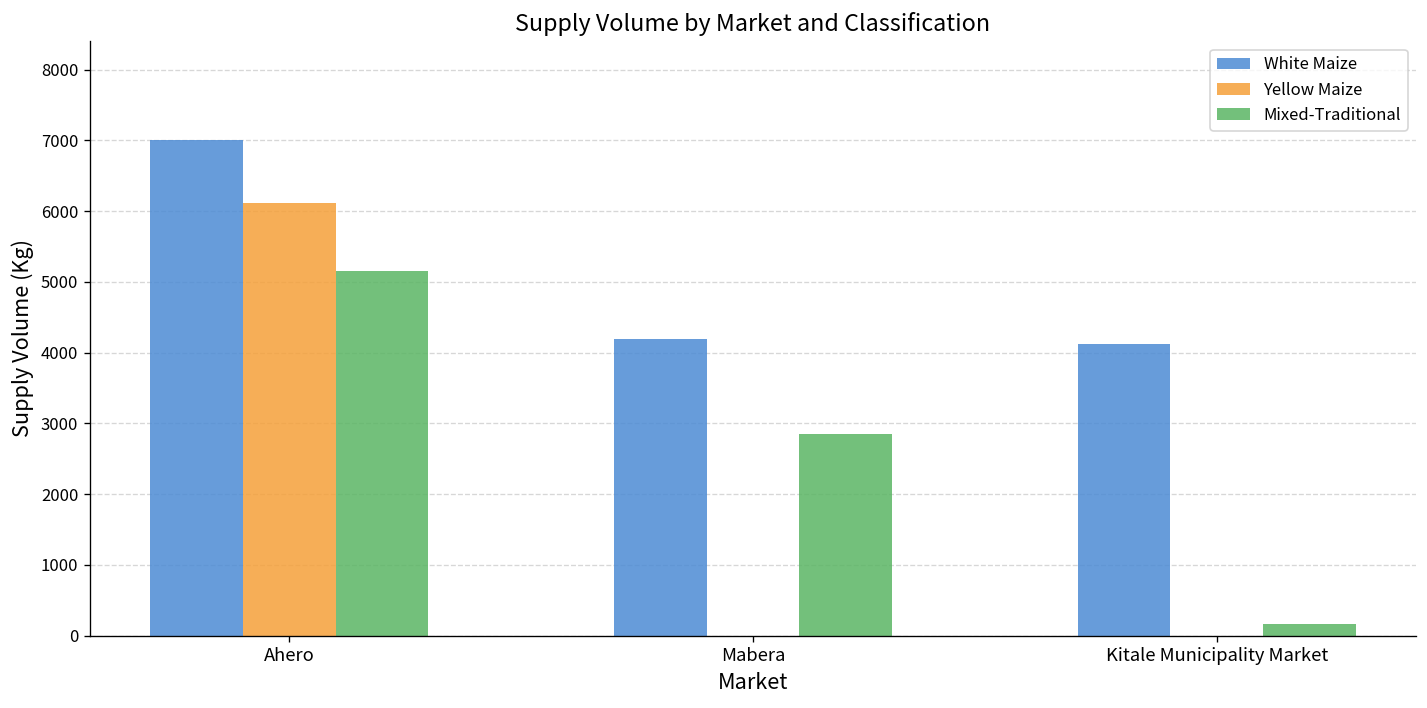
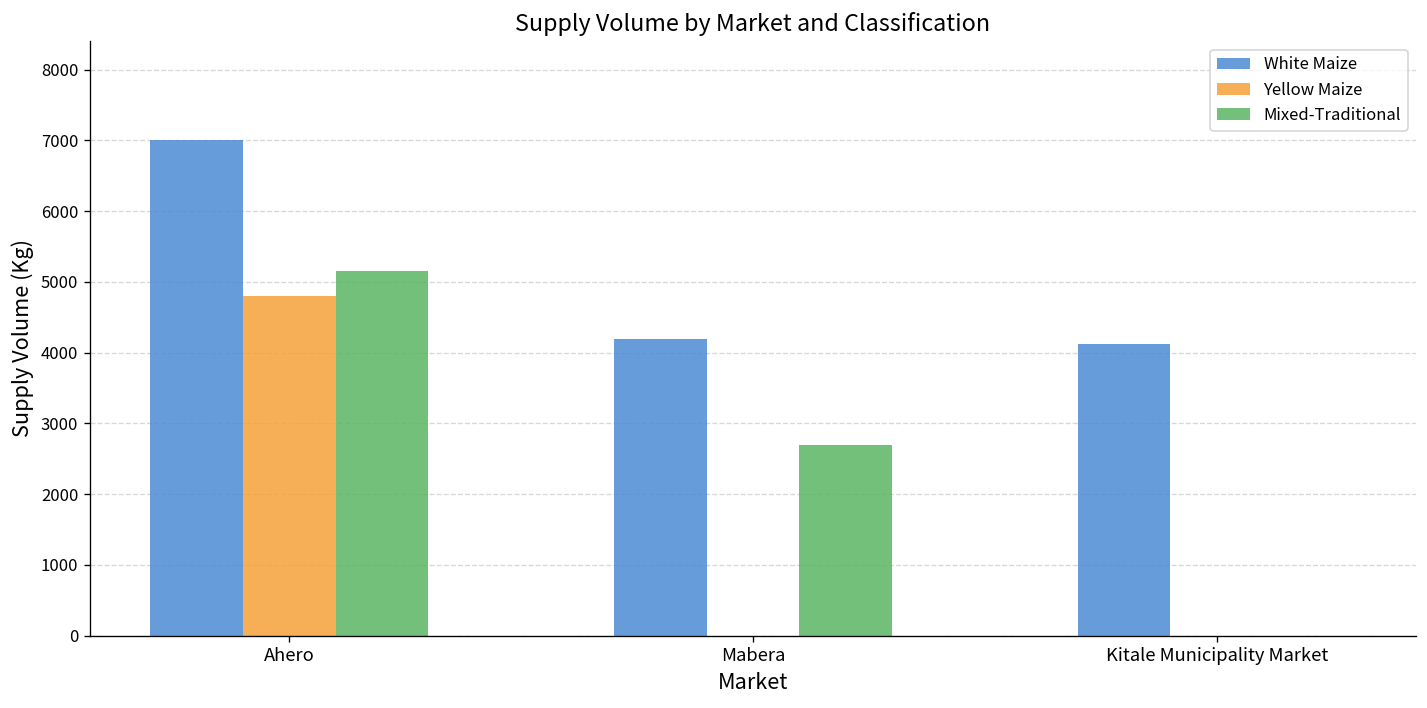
Yellow Maize, Ahero: 6100 -> 4800
Mixed-Traditional, Mabera: 2900 -> 2700
Mixed-Traditional, Kitale Municipality Market: 200 -> 0
